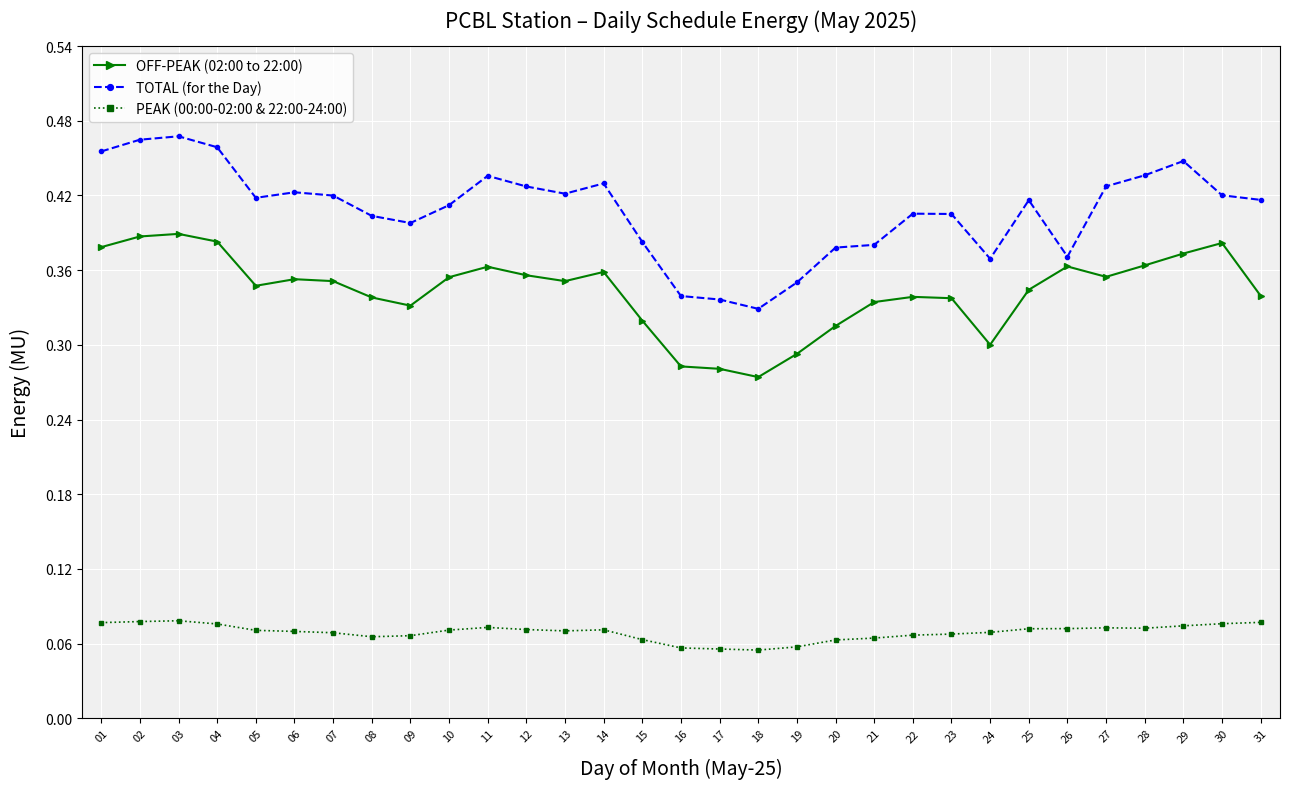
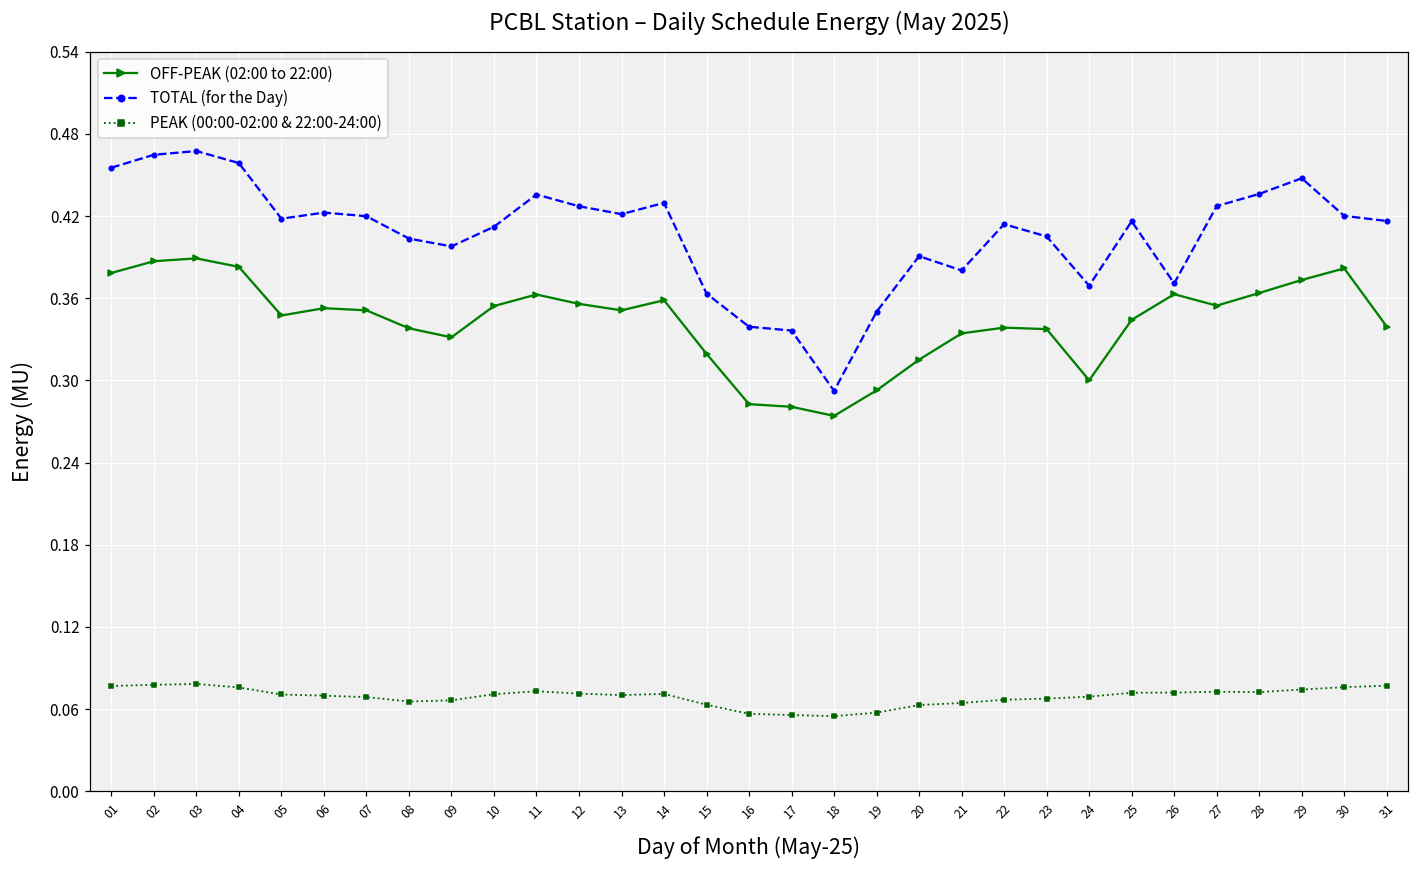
TOTAL (for the Day), 15: 0.383 -> 0.363
TOTAL (for the Day), 18: 0.329 -> 0.292
TOTAL (for the Day), 20: 0.378 -> 0.391
TOTAL (for the Day), 22: 0.405 -> 0.414
